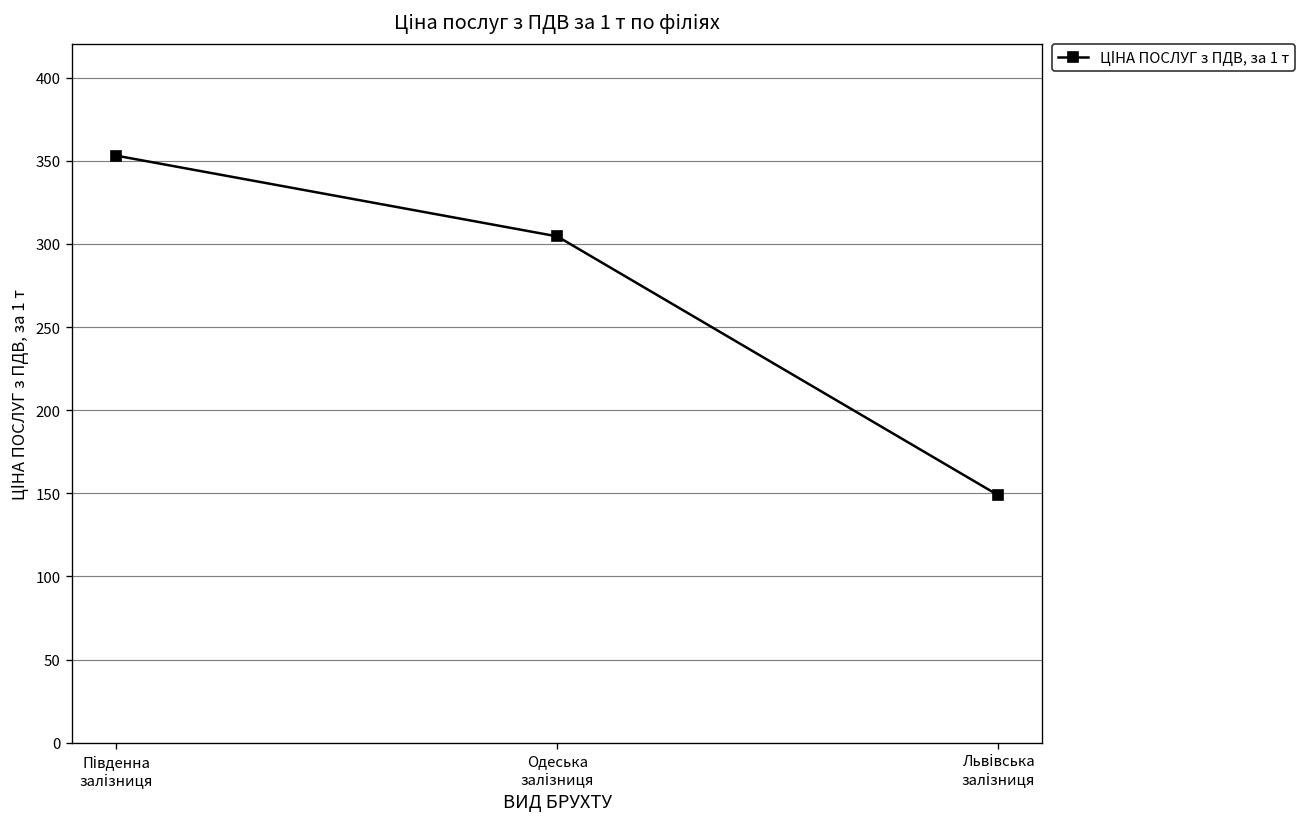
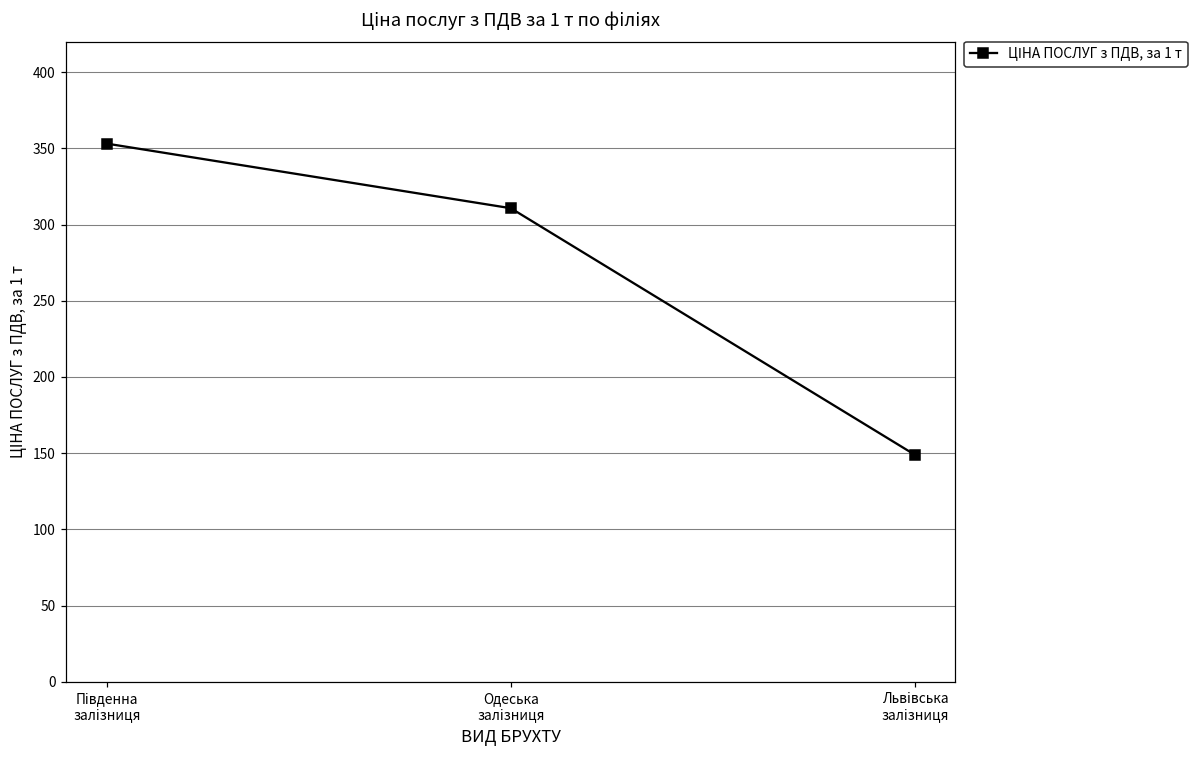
Одеська залізниця: 305 -> 311
